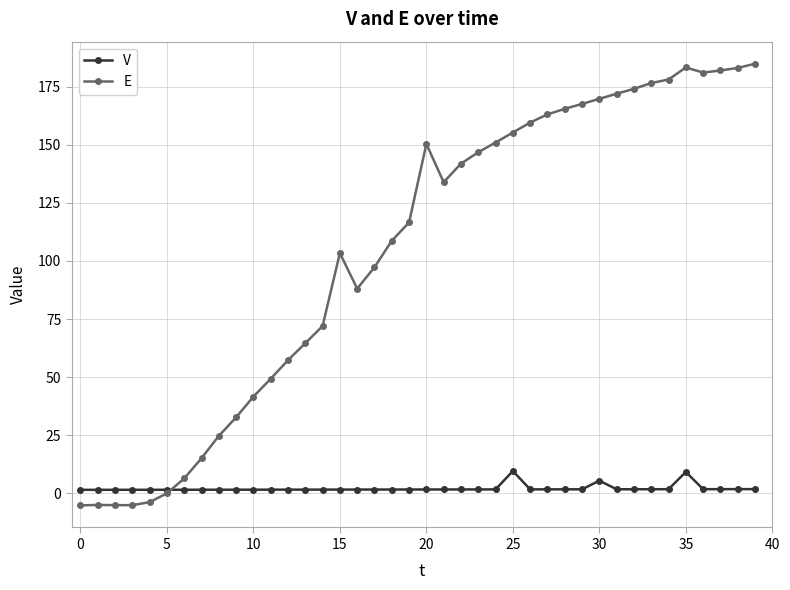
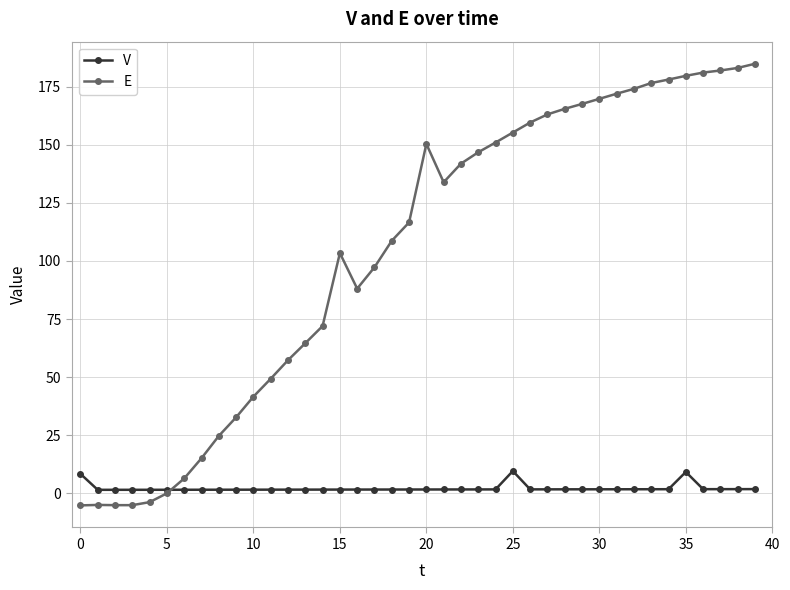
V, 0: 2 -> 8
V, 30: 5 -> 2
E, 35: 183 -> 180
